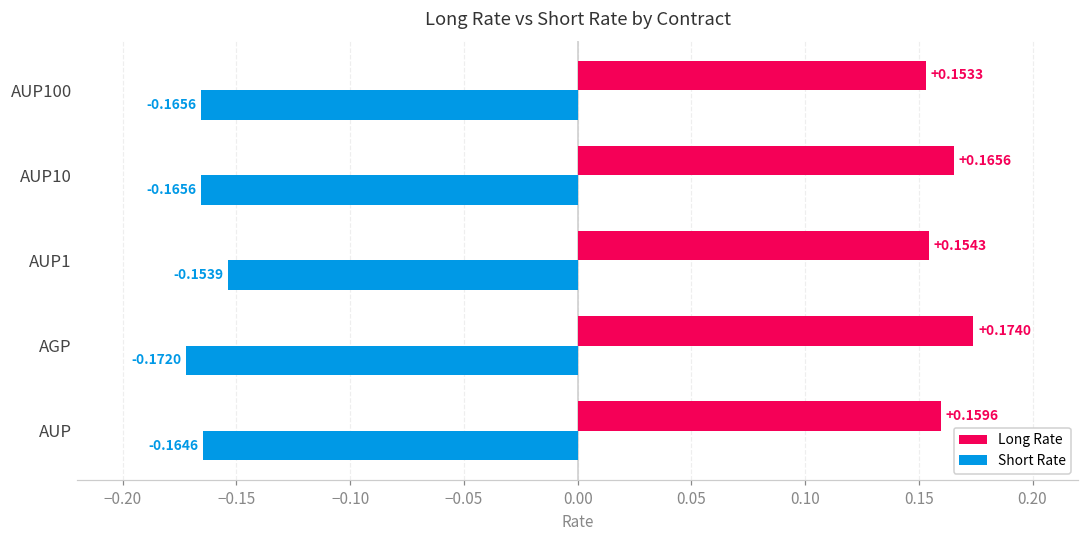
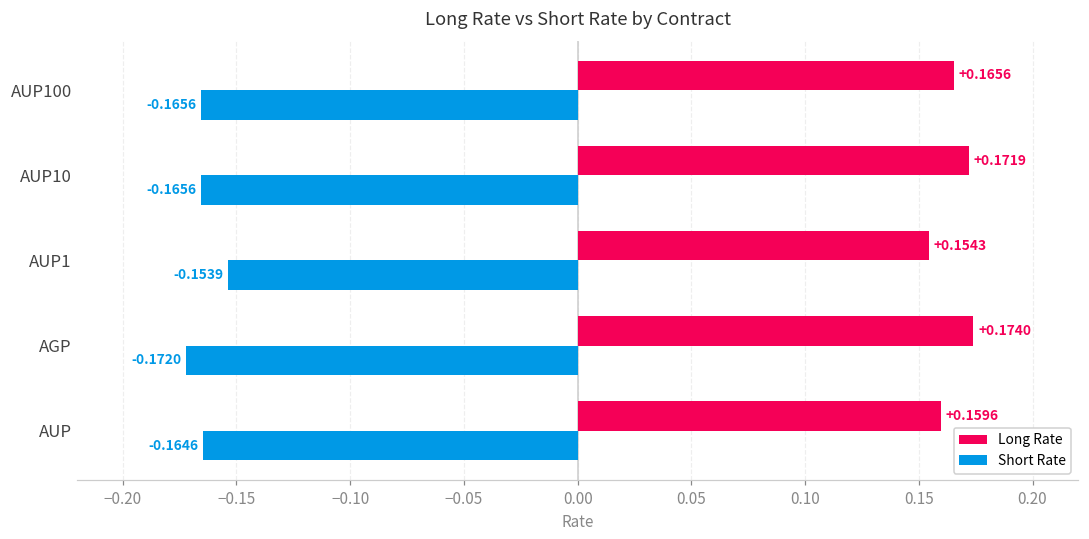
Long Rate, AUP100: +0.1533 -> +0.1656
Long Rate, AUP10: +0.1656 -> +0.1719
